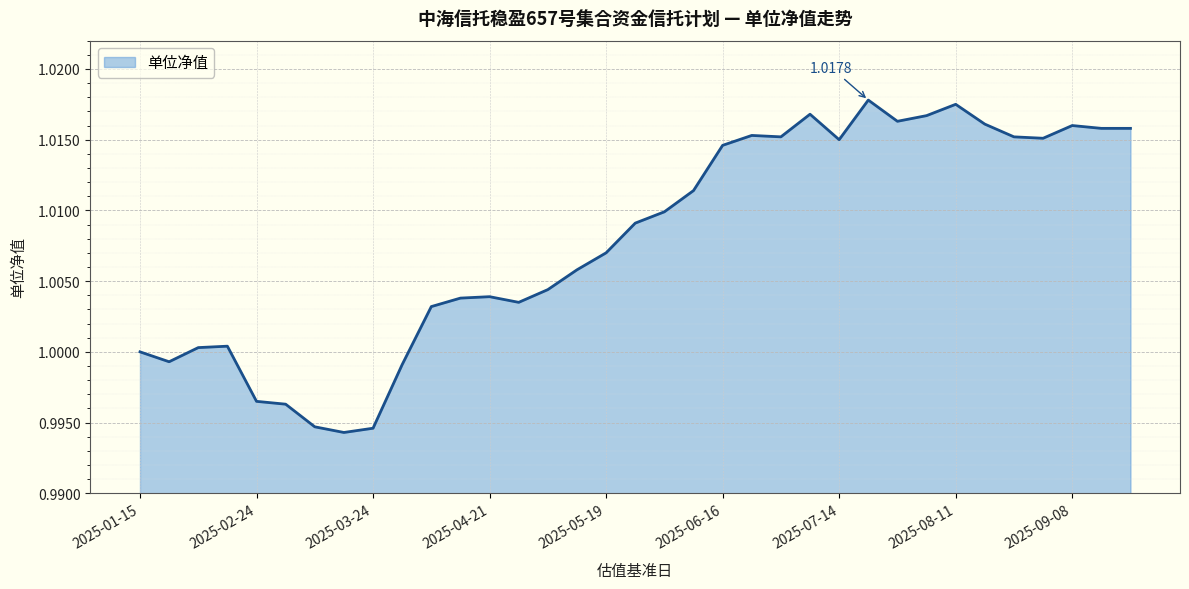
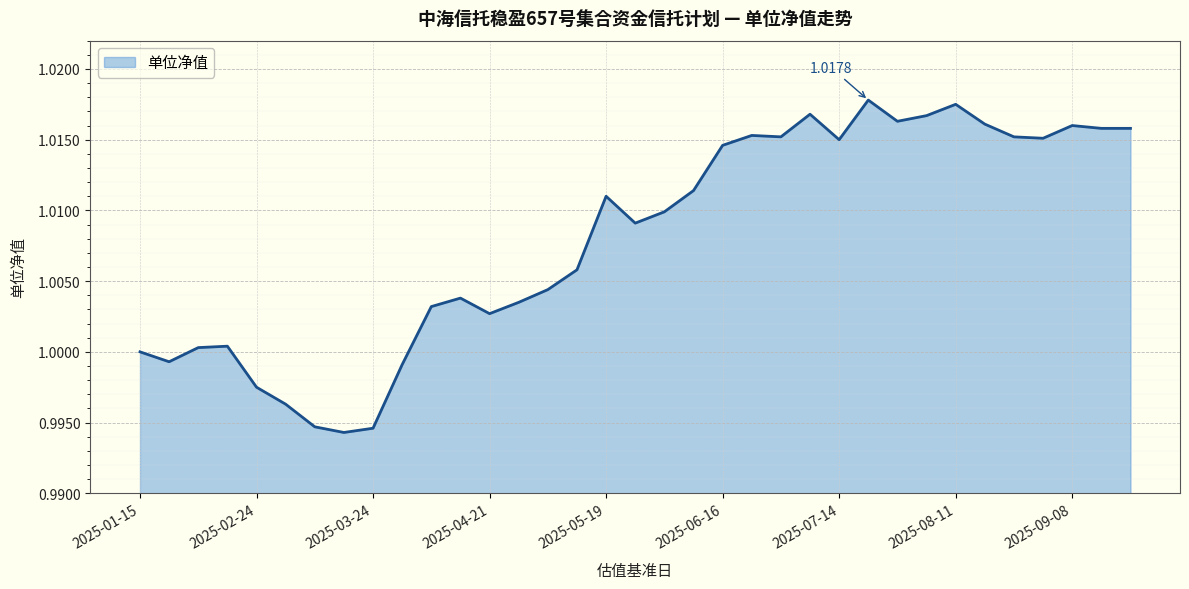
2025-02-24: 0.9965 -> 0.9975
2025-04-21: 1.0039 -> 1.0027
2025-05-19: 1.007 -> 1.011
